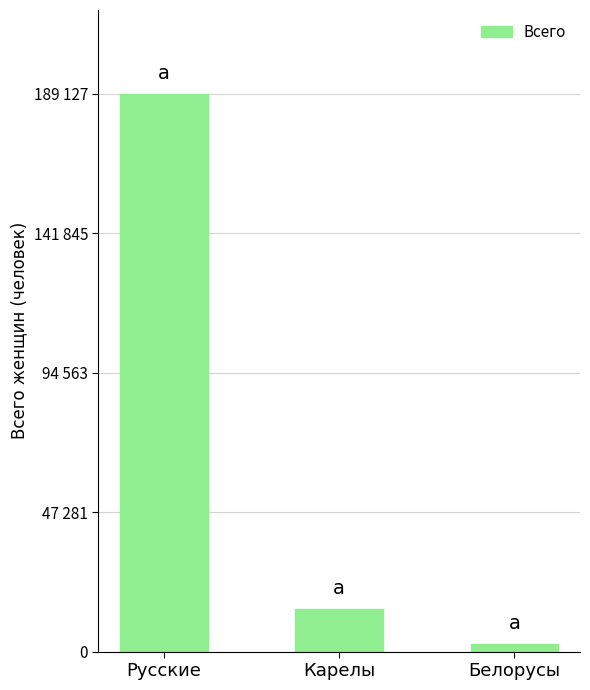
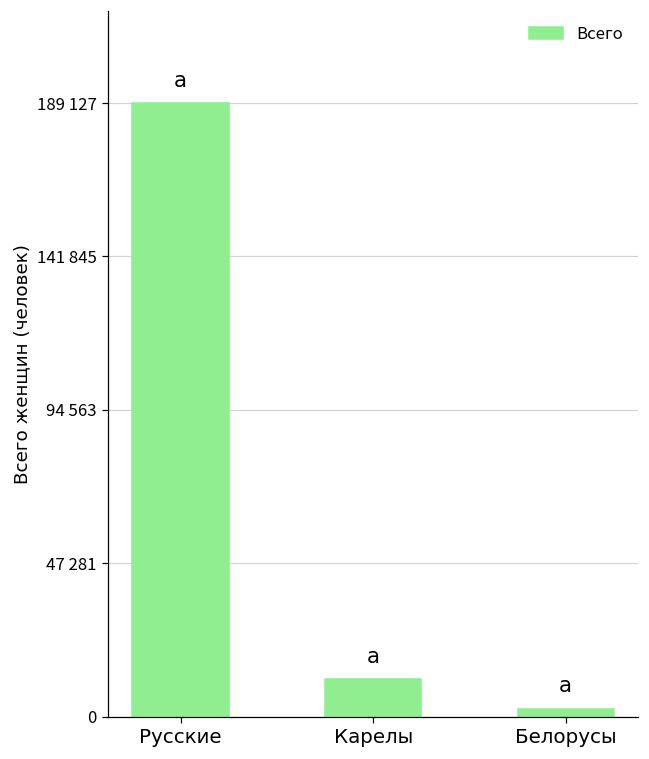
Карелы: 14000 -> 12000
